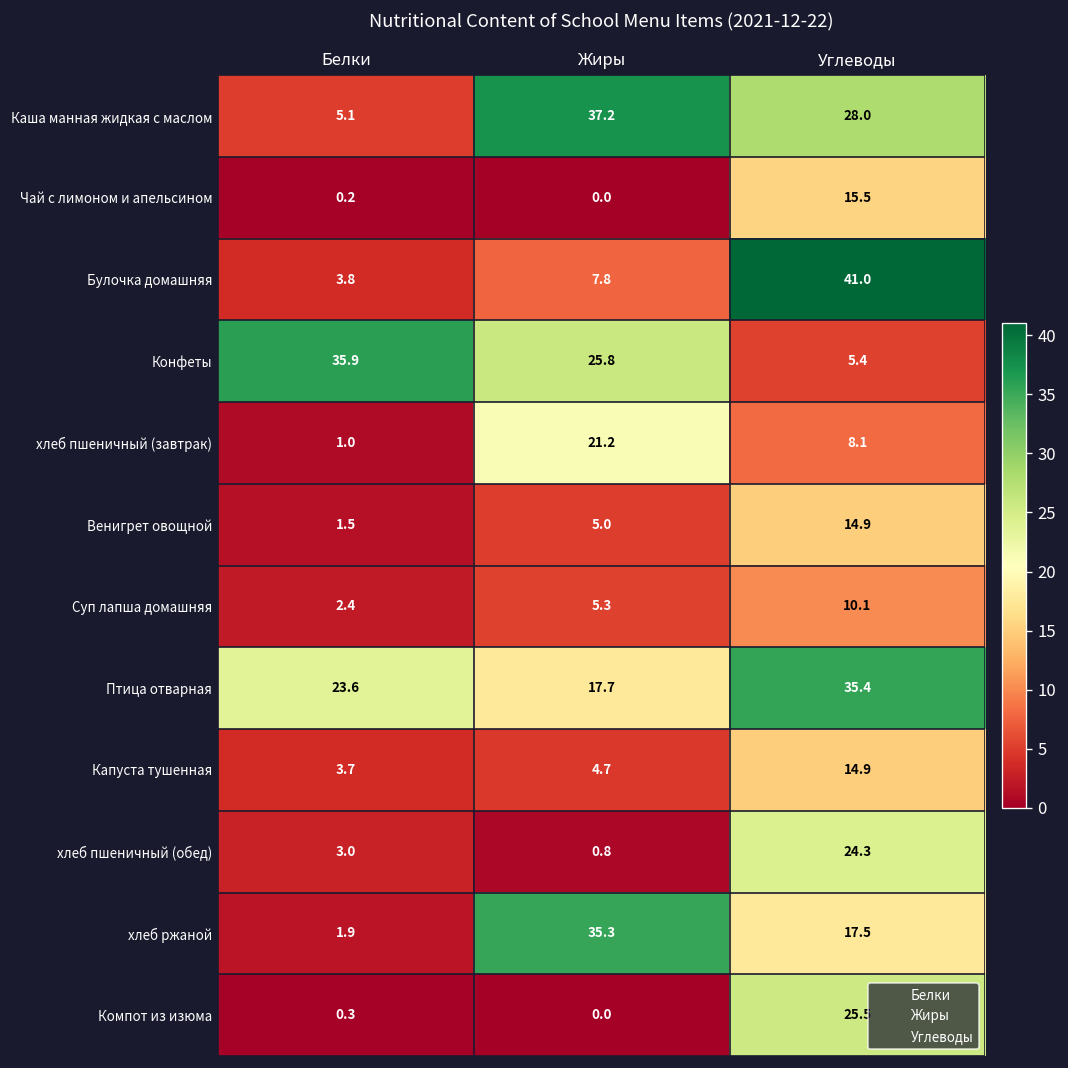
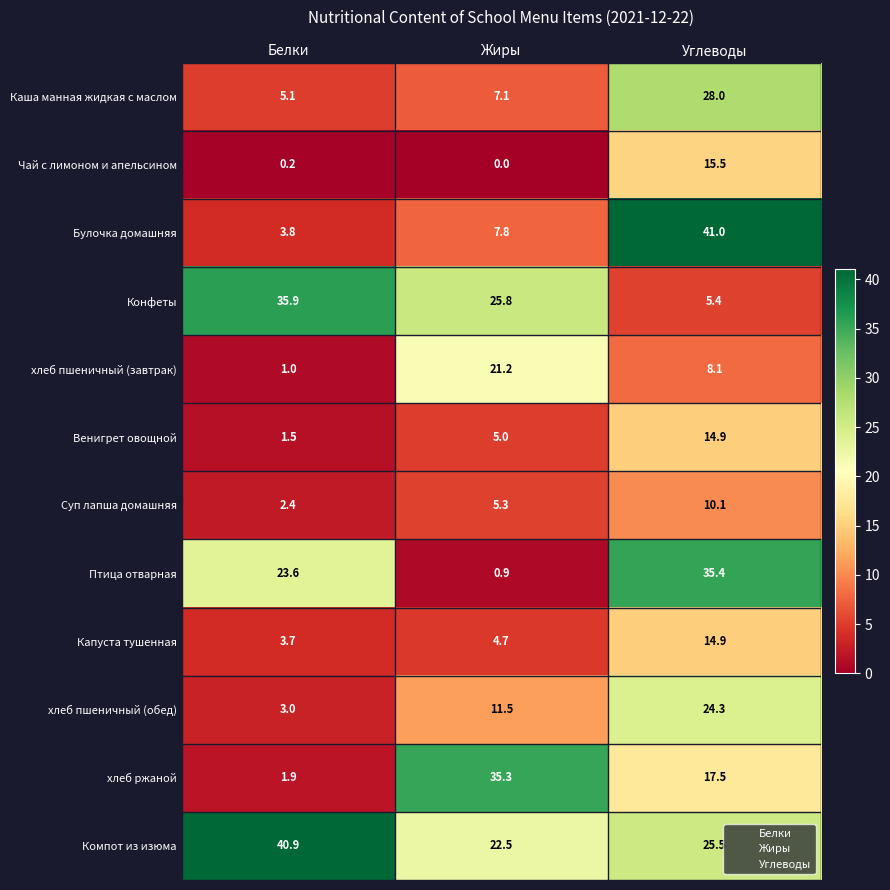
Каша манная жидкая с маслом, Жиры: 37.2 -> 7.1
Птица отварная, Жиры: 17.7 -> 0.9
хлеб пшеничный (обед), Жиры: 0.8 -> 11.5
Компот из изюма, Белки: 0.3 -> 40.9
Компот из изюма, Жиры: 0.0 -> 22.5
